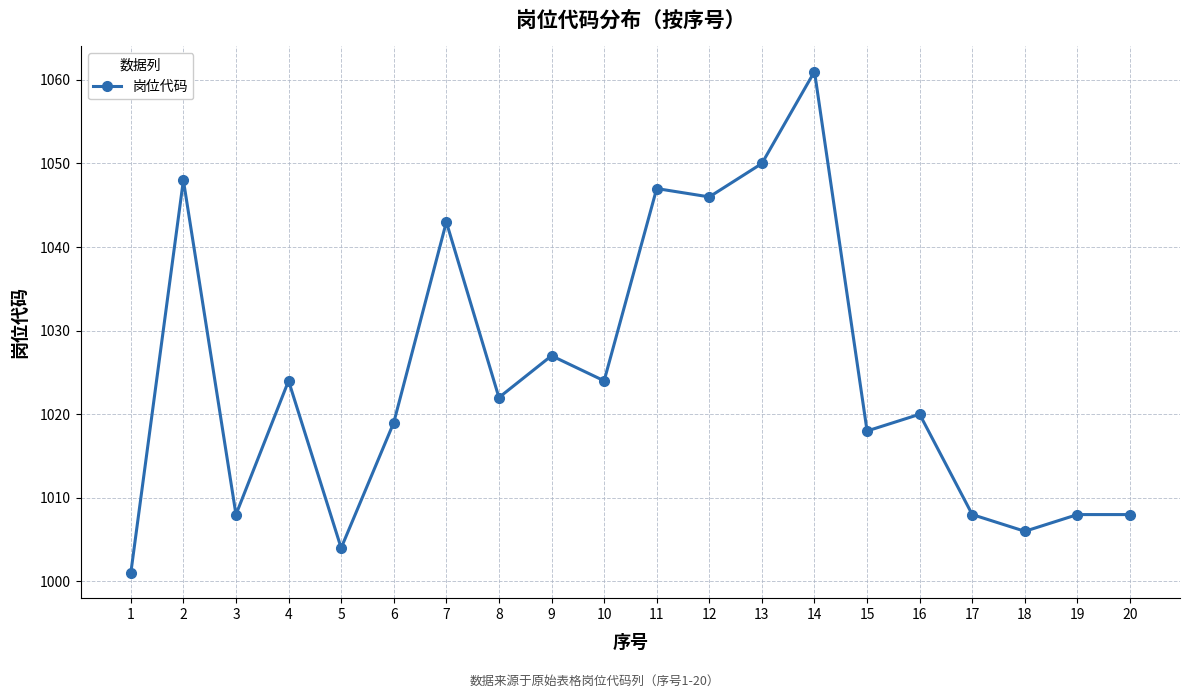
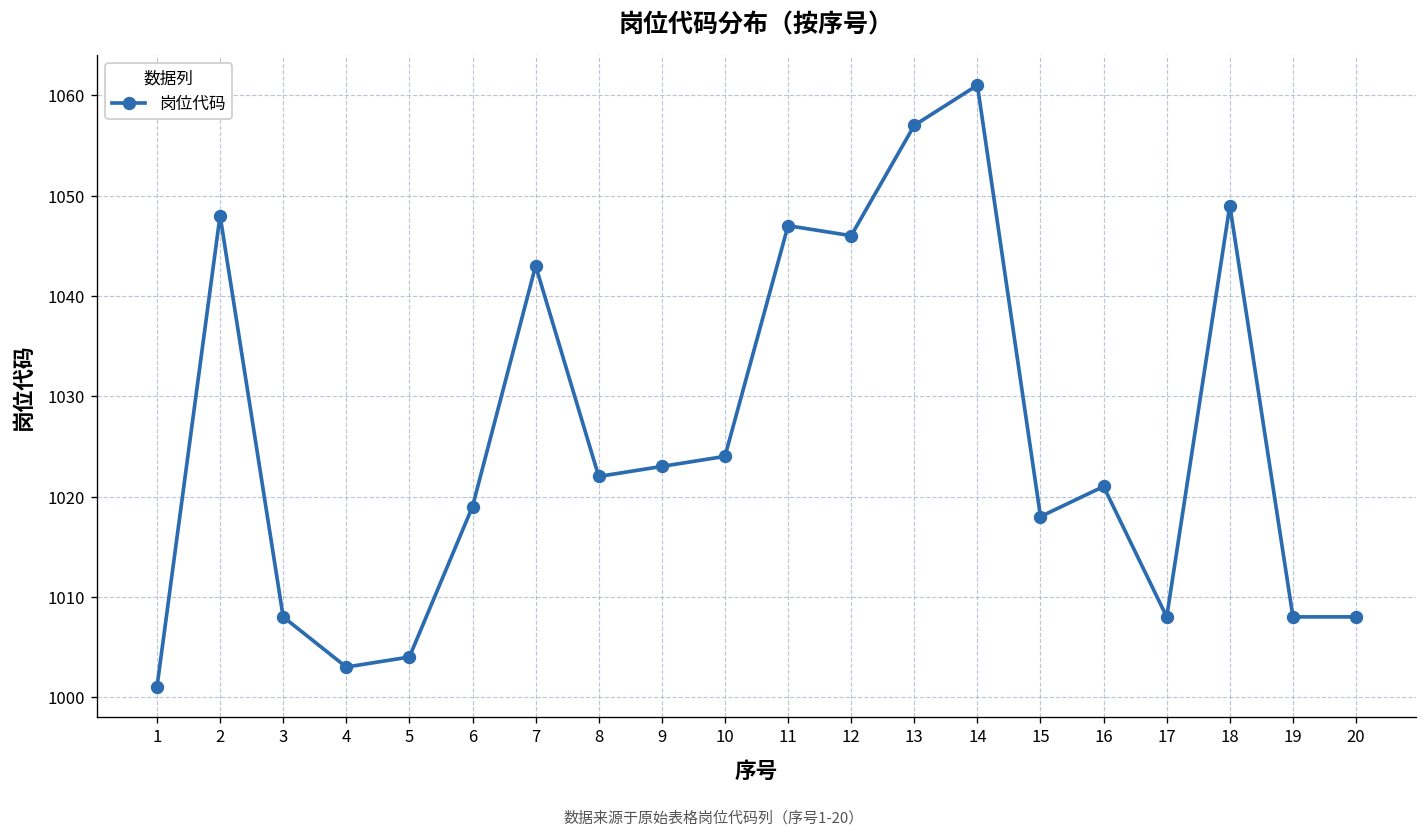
4: 1024 -> 1003
9: 1027 -> 1023
13: 1050 -> 1057
16: 1020 -> 1021
18: 1006 -> 1049
